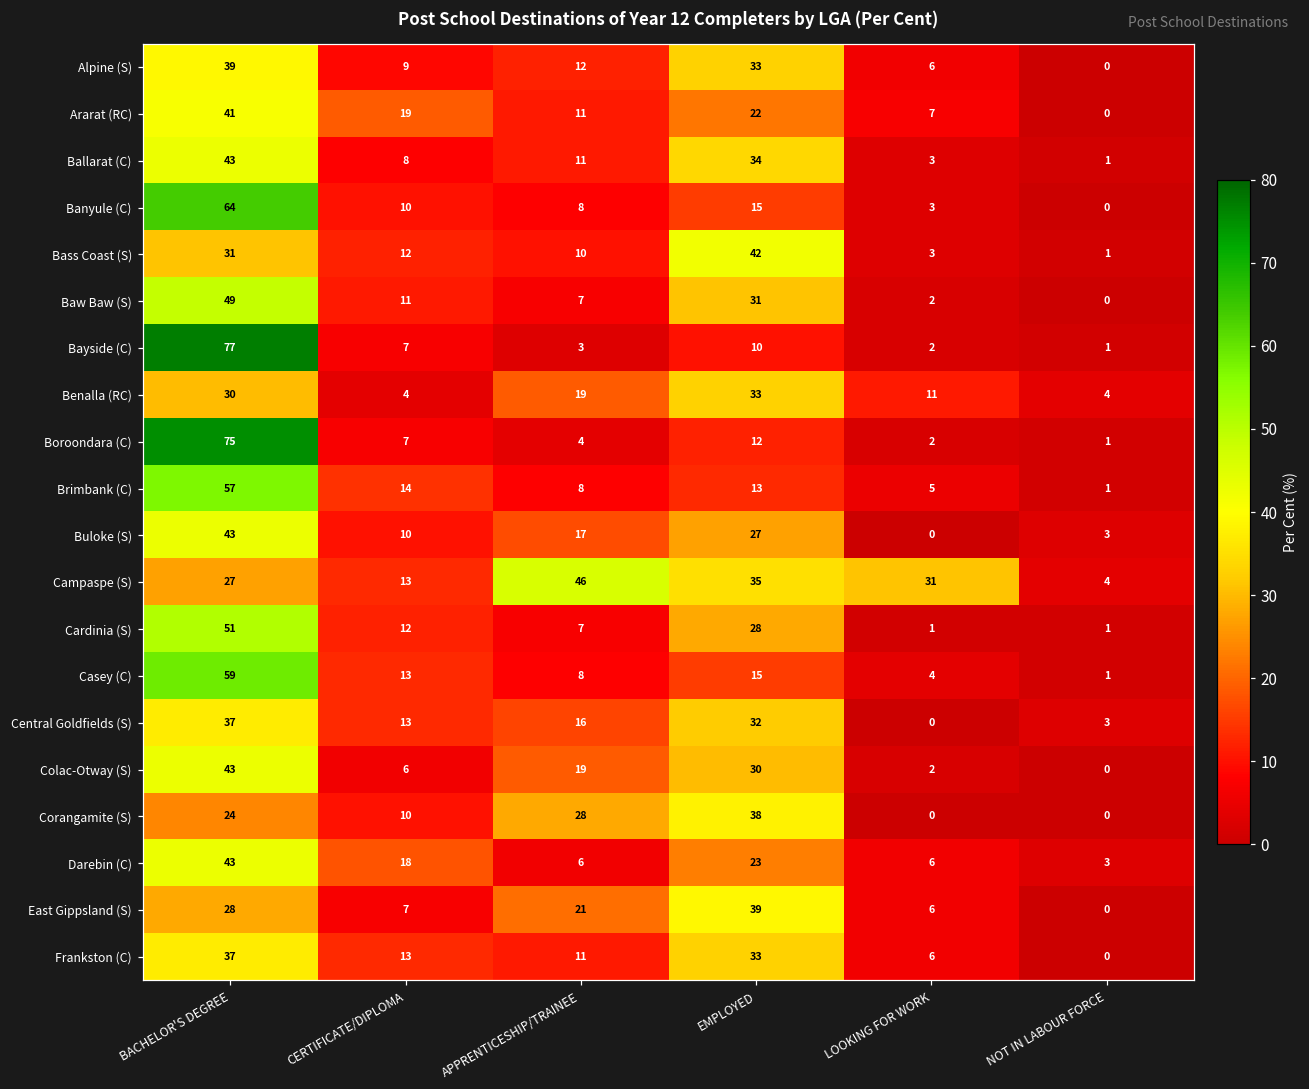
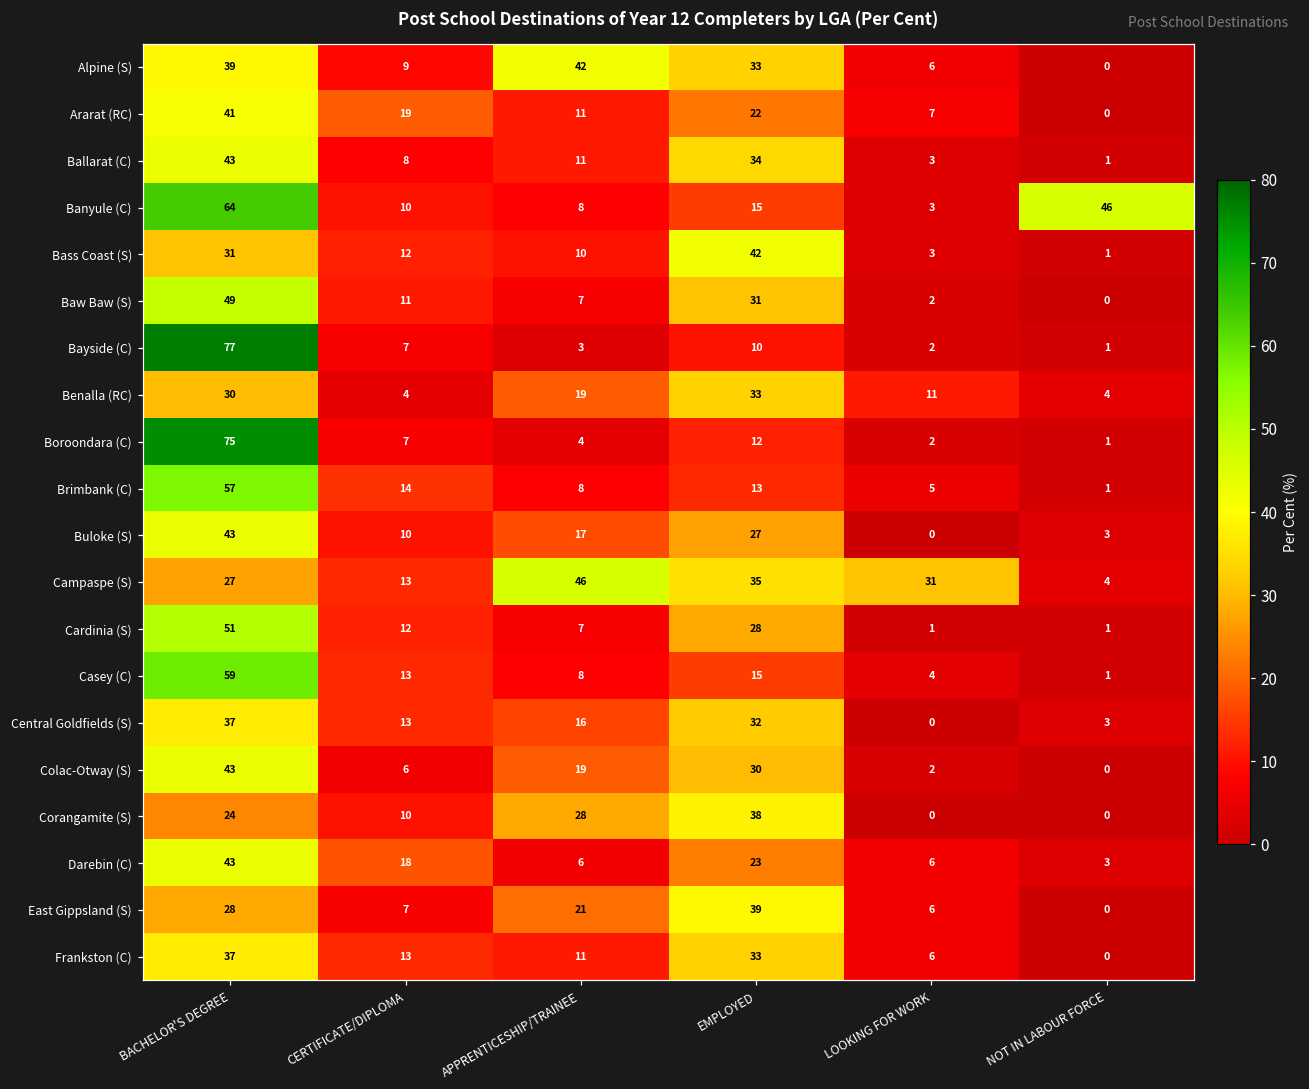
Alpine (S), APPRENTICESHIP/TRAINEE: 12 -> 42
Banyule (C), NOT IN LABOUR FORCE: 0 -> 46
